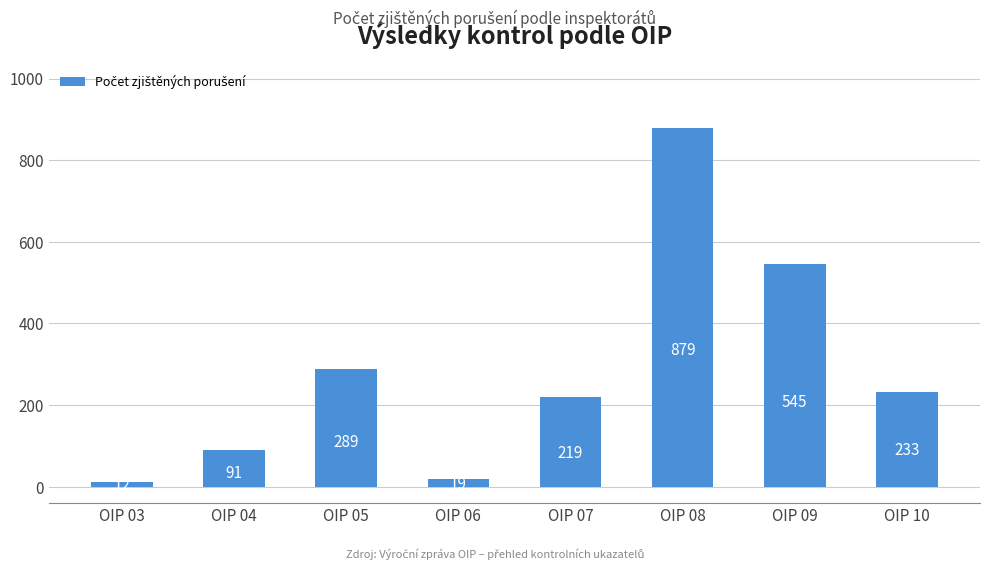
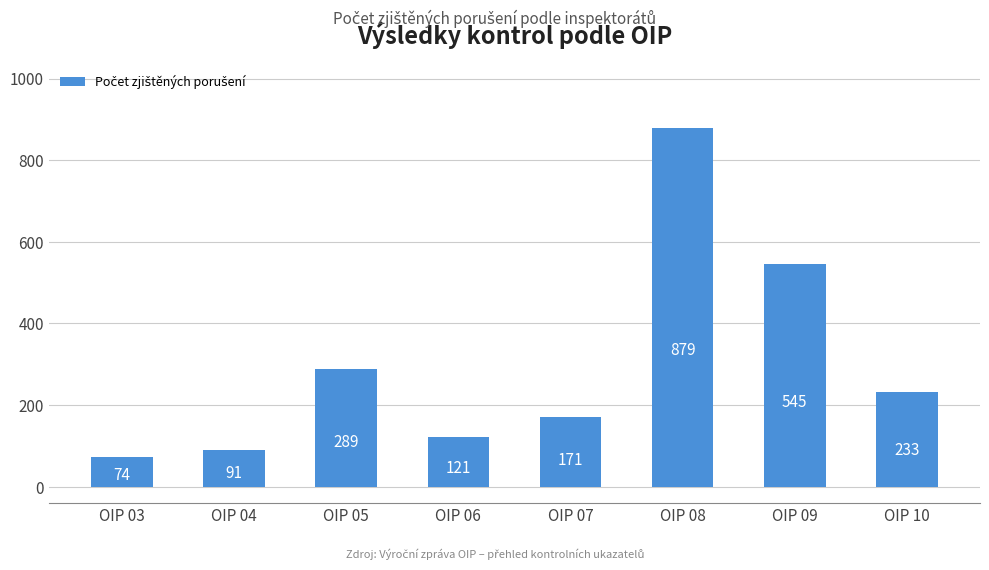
OIP 03: 10 -> 70
OIP 06: 20 -> 120
OIP 07: 219 -> 171
